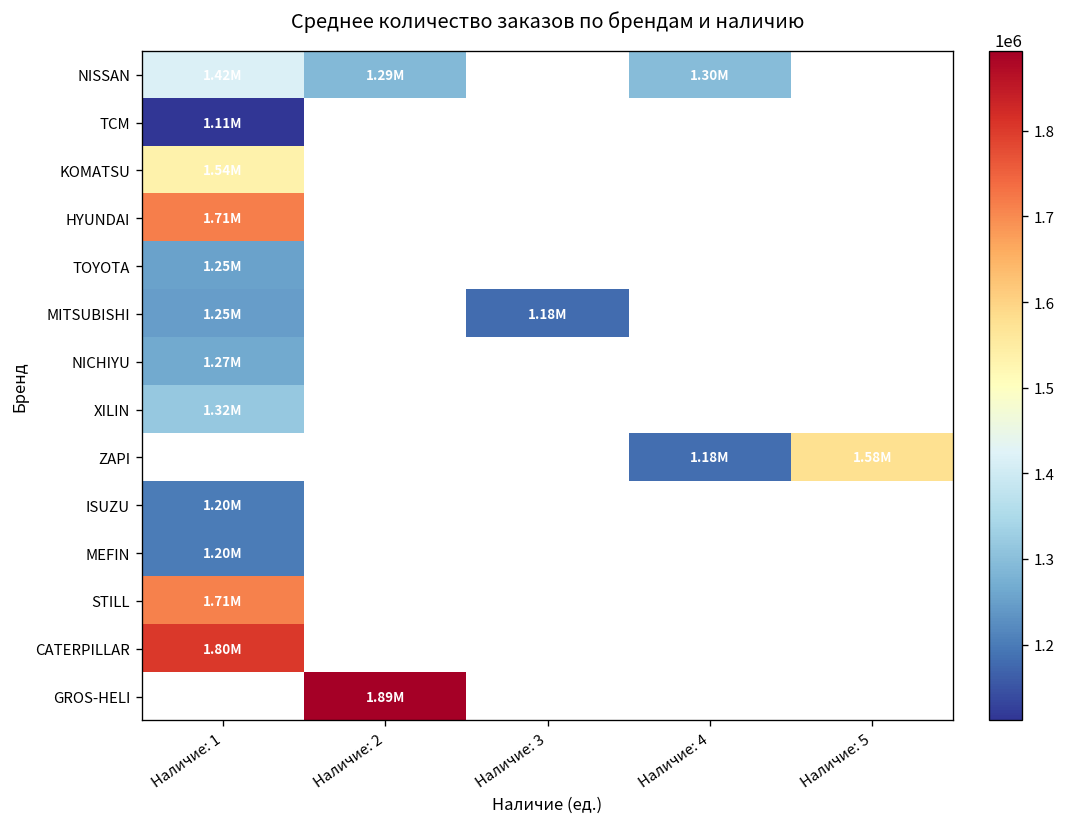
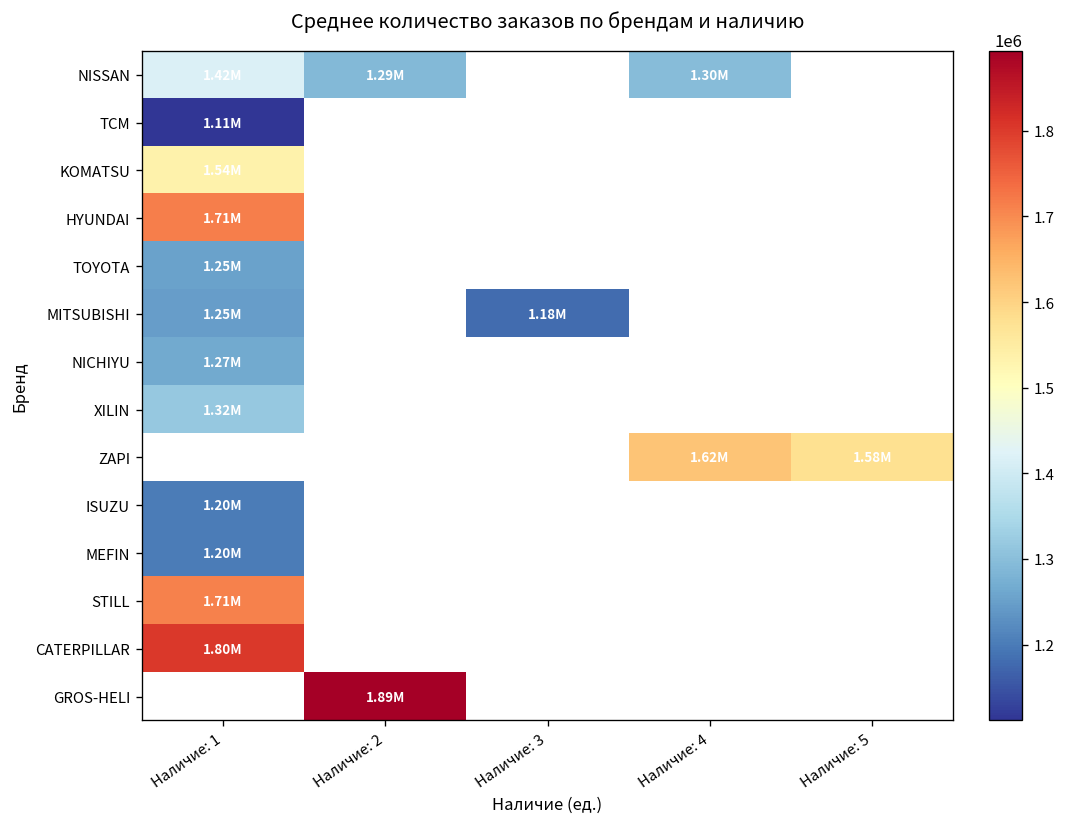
ZAPI, Наличие: 4: 1.18M -> 1.62M
